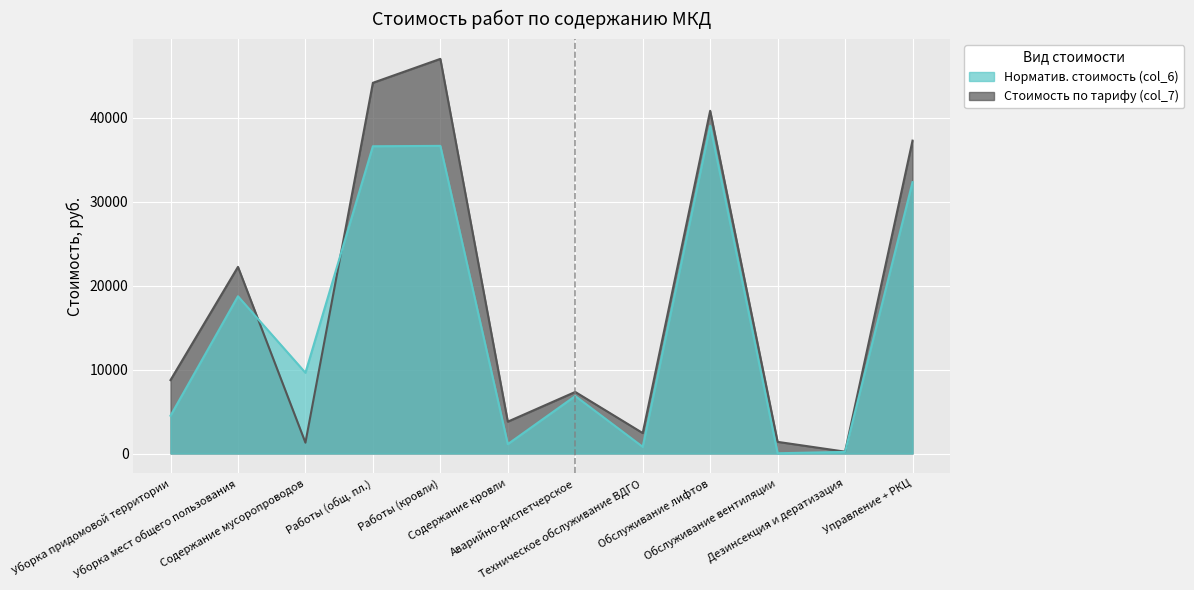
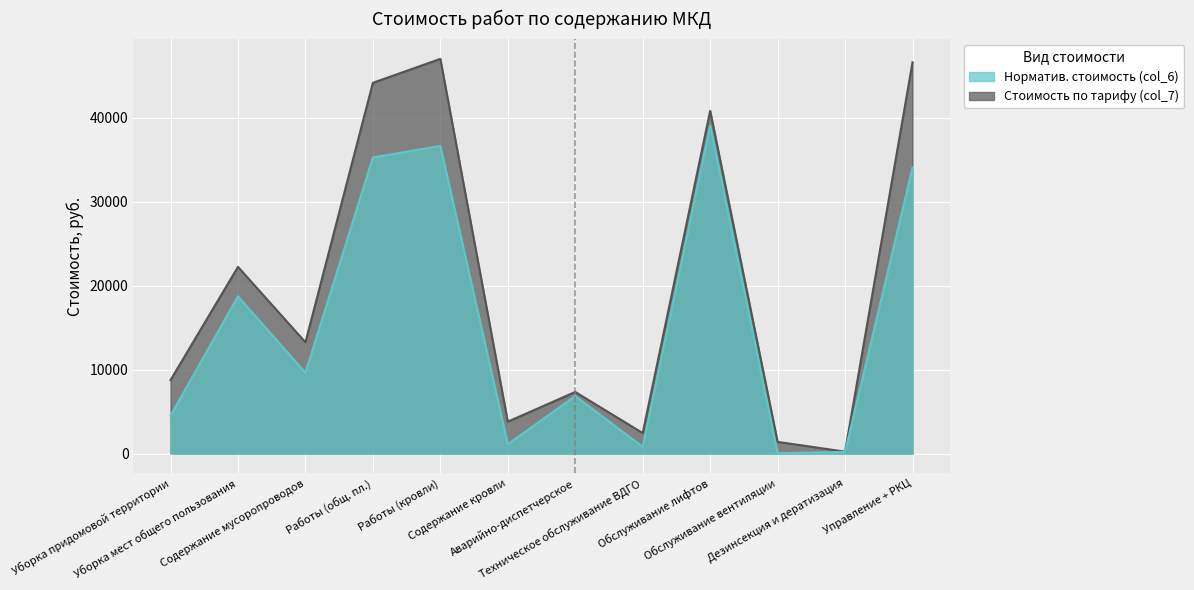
Стоимость по тарифу (col_7), Содержание мусоропроводов: 1000 -> 13000
Норматив. стоимость (col_6), Работы (общ. пл.): 37000 -> 35000
Стоимость по тарифу (col_7), Управление + РКЦ: 37000 -> 47000
Норматив. стоимость (col_6), Управление + РКЦ: 32000 -> 34000
